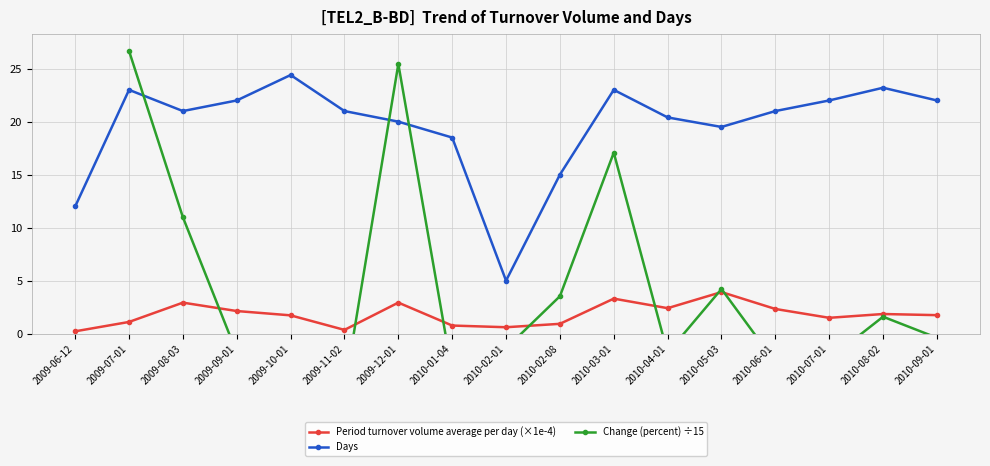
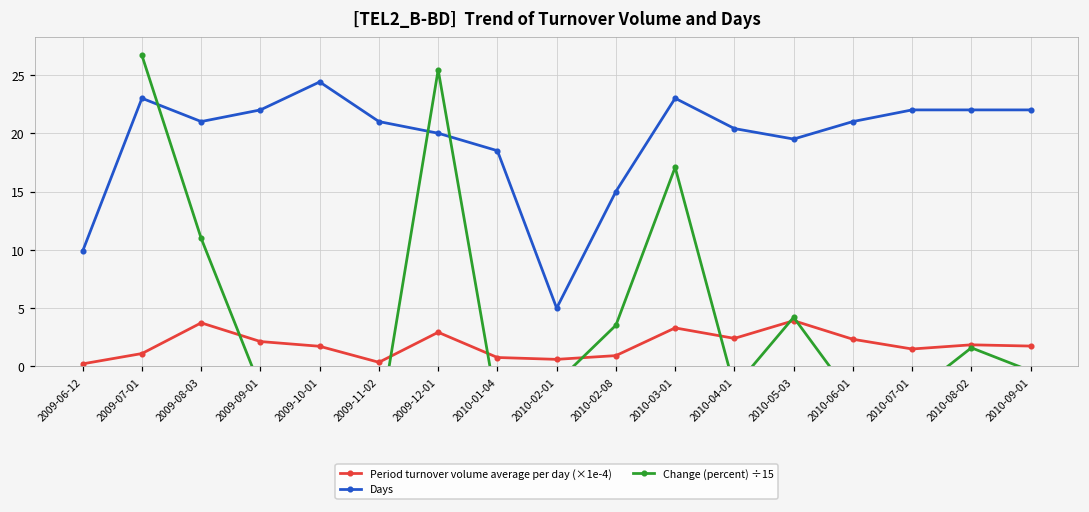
Days, 2009-06-12: 12.0 -> 9.9
Period turnover volume average per day (×1e-4), 2009-08-03: 2.9 -> 3.7
Days, 2010-08-02: 23.2 -> 22.0
